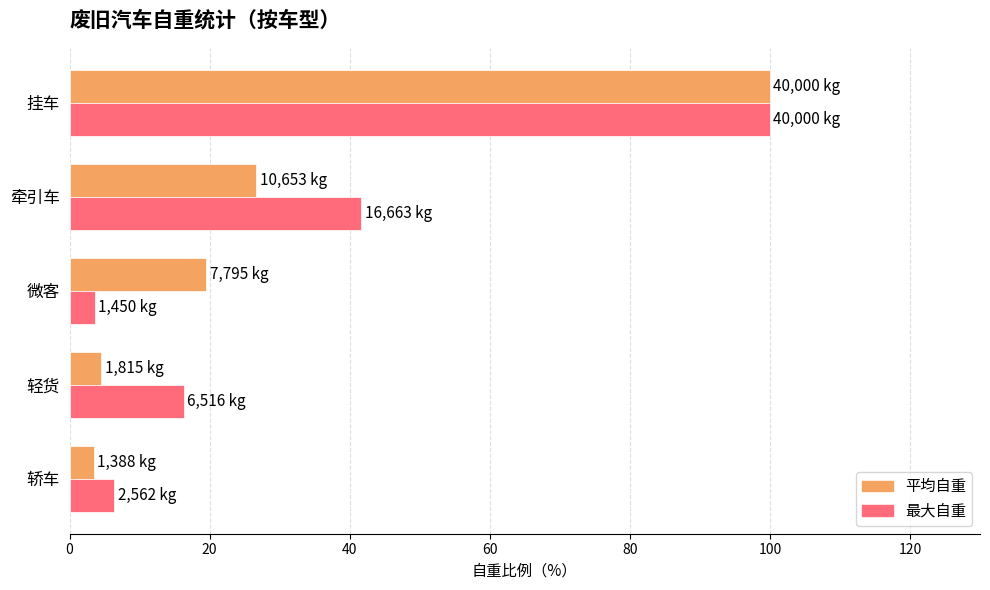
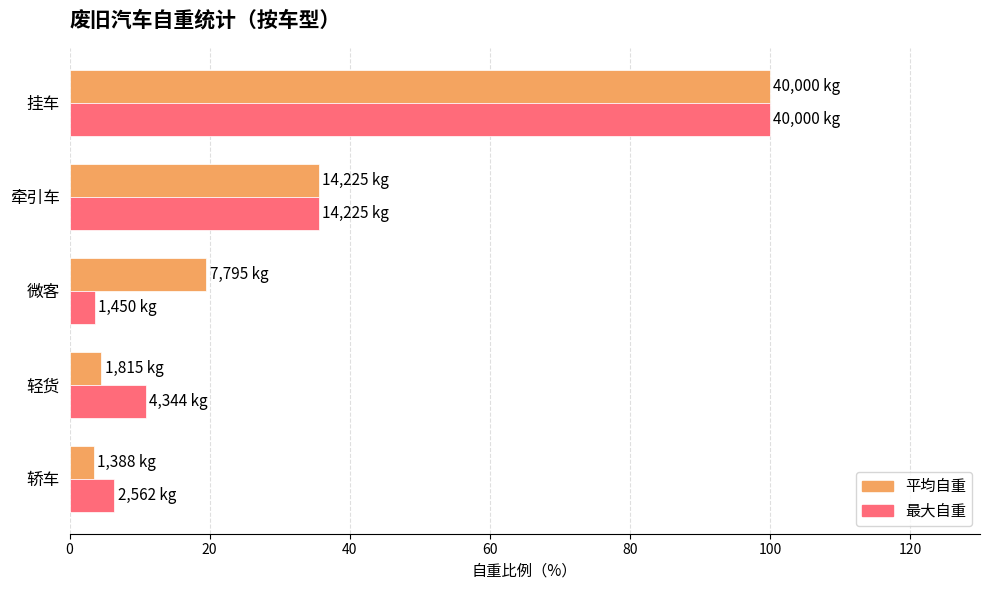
平均自重, 牵引车: 10,653 -> 14,225
最大自重, 牵引车: 16,663 -> 14,225
最大自重, 轻货: 6,516 -> 4,344
